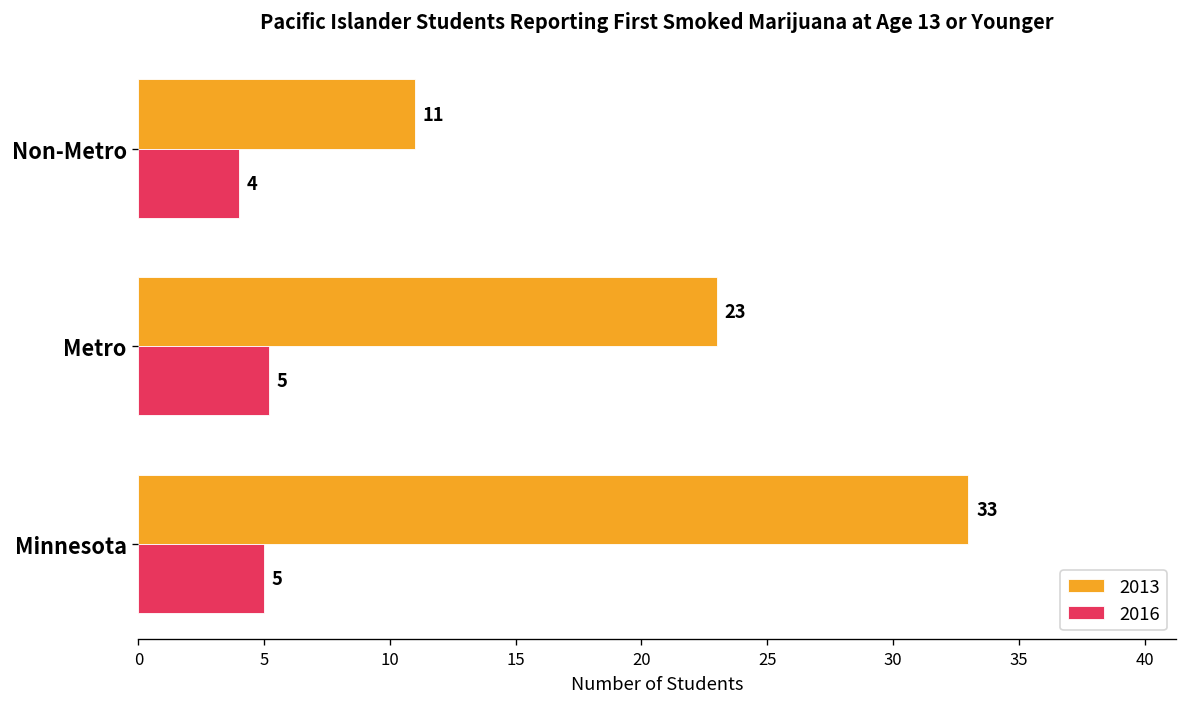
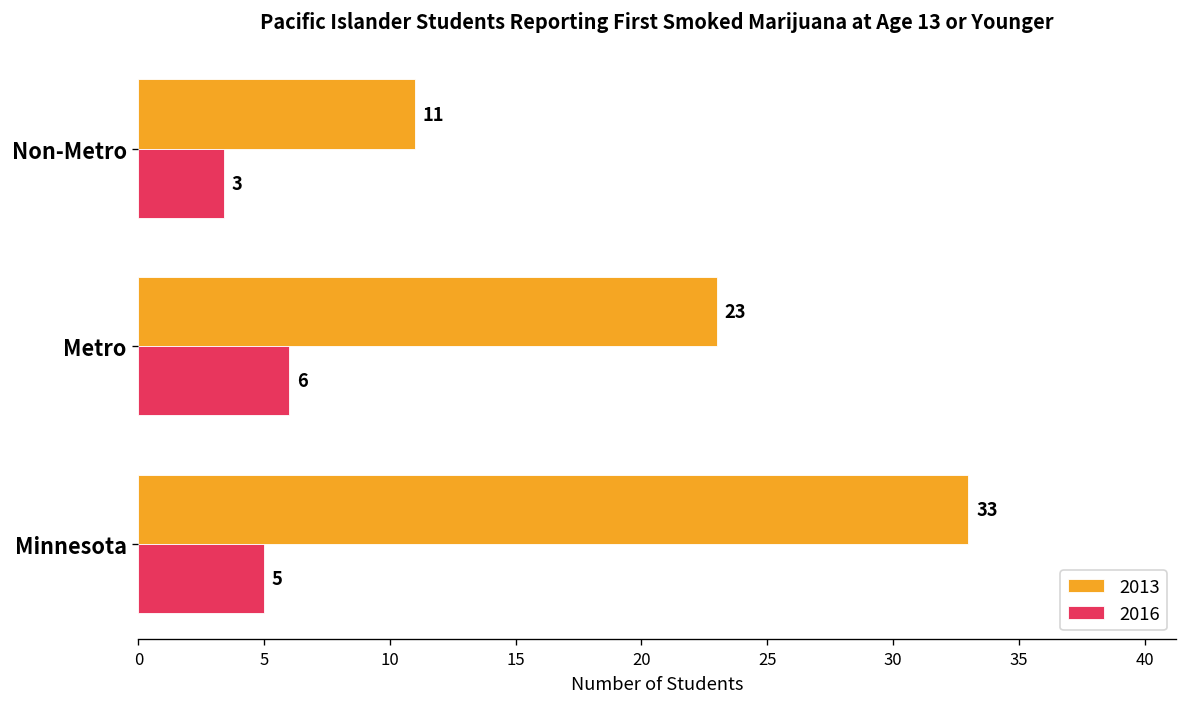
2016, Non-Metro: 4 -> 3
2016, Metro: 5 -> 6
